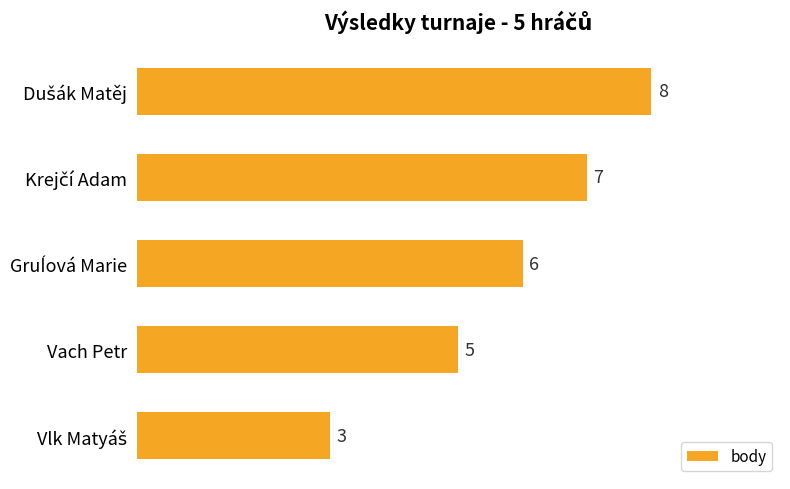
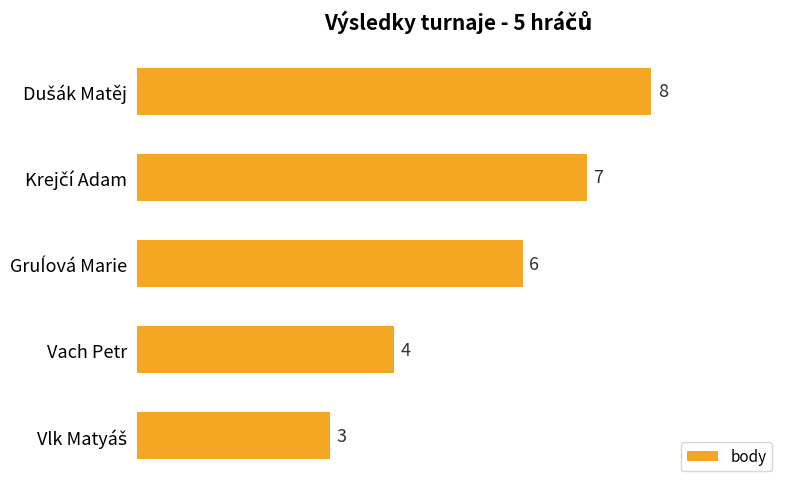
Vach Petr: 5 -> 4
